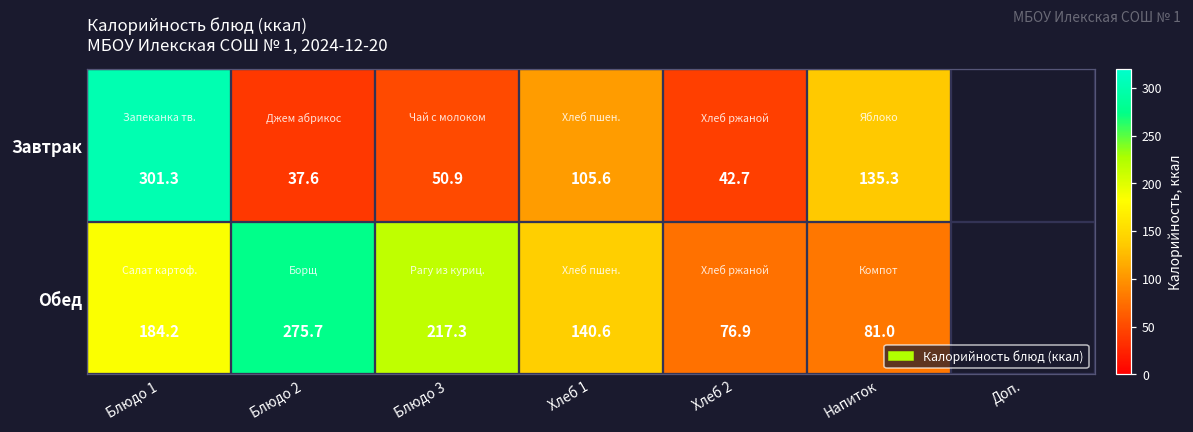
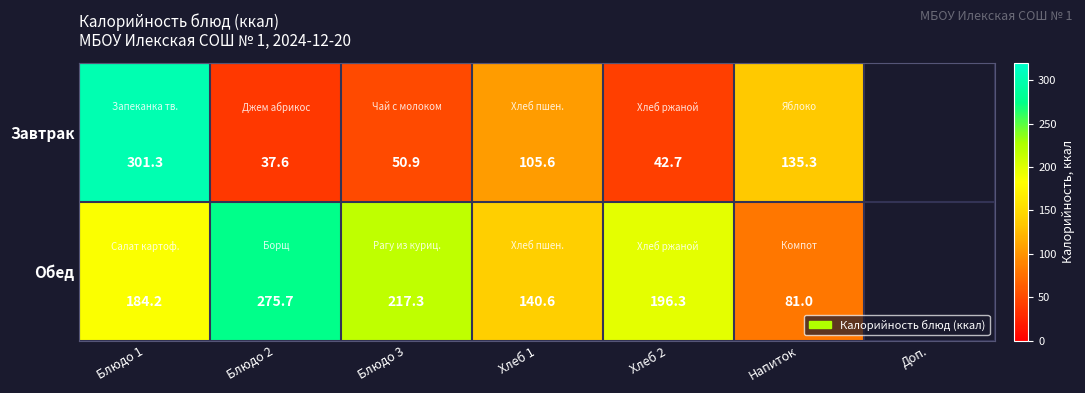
Обед, Хлеб 2: 76.9 -> 196.3
